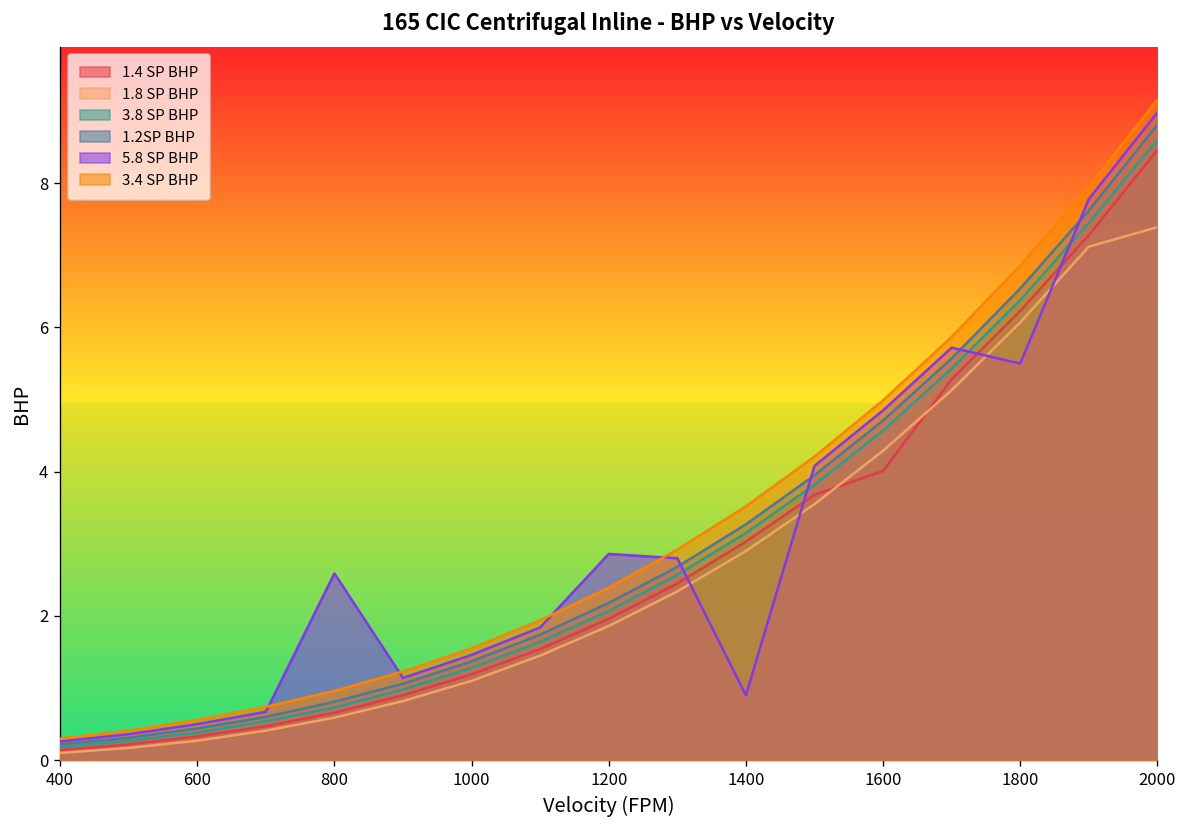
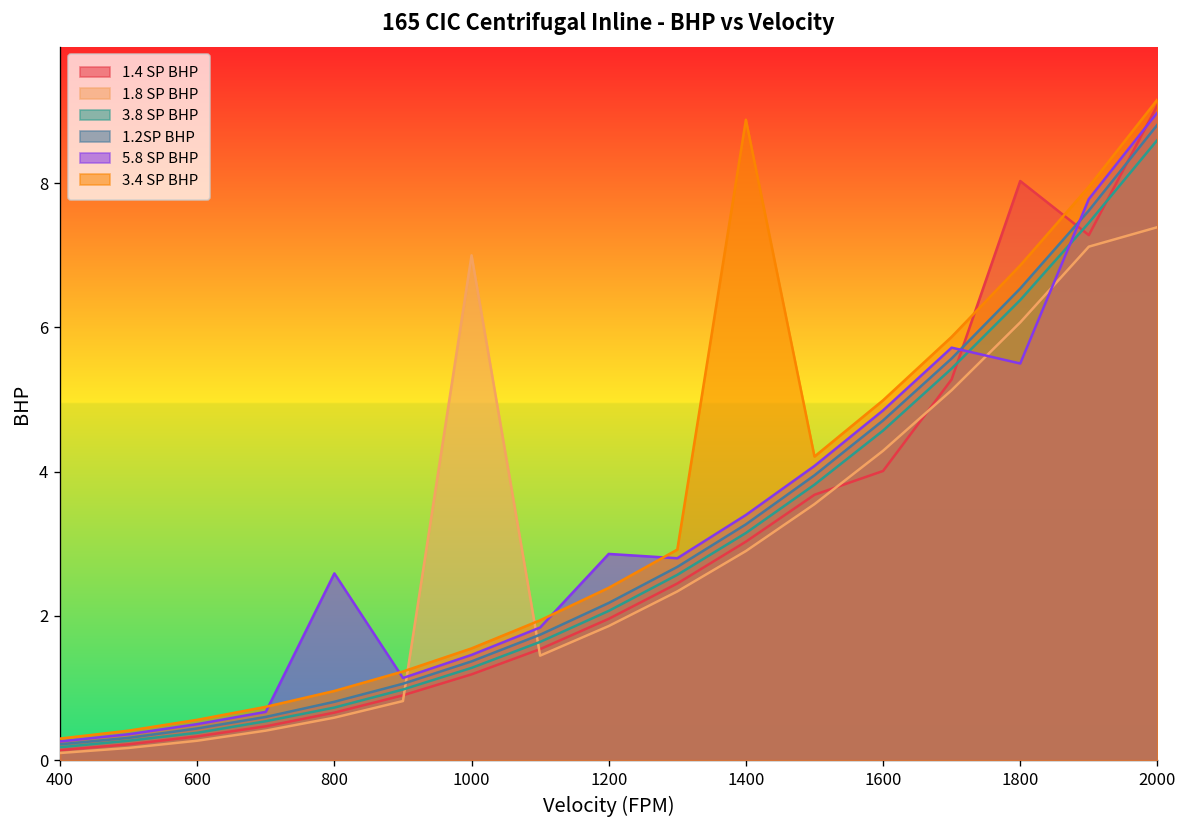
1.8 SP BHP, 1000: 1.1 -> 7.0
5.8 SP BHP, 1400: 0.9 -> 3.4
3.4 SP BHP, 1400: 3.5 -> 8.9
1.4 SP BHP, 1800: 6.2 -> 8.0
1.4 SP BHP, 2000: 8.5 -> 9.1
